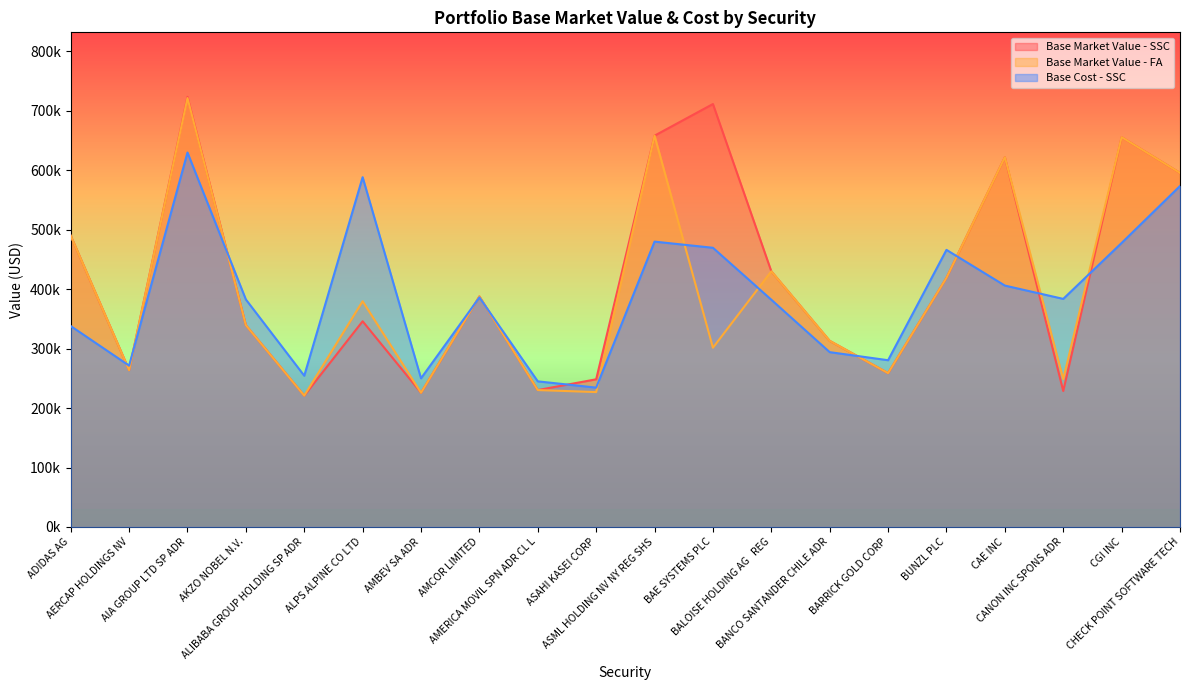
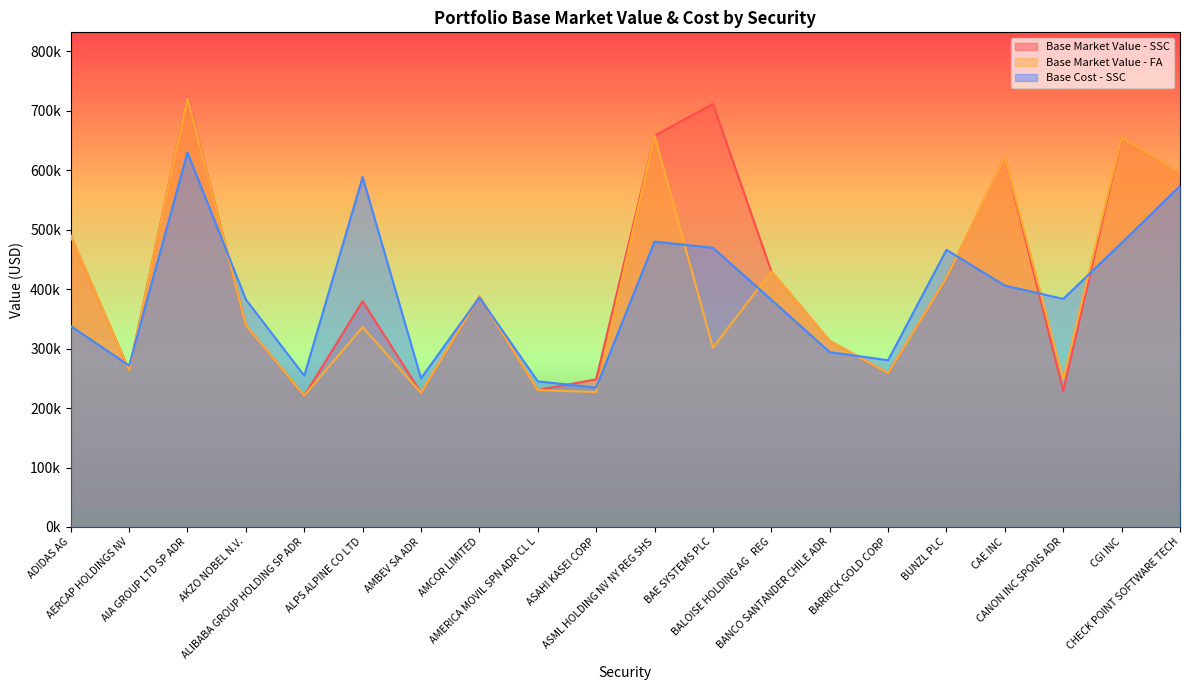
Base Market Value - SSC, ALPS ALPINE CO LTD: 350000 -> 380000
Base Market Value - FA, ALPS ALPINE CO LTD: 380000 -> 340000
